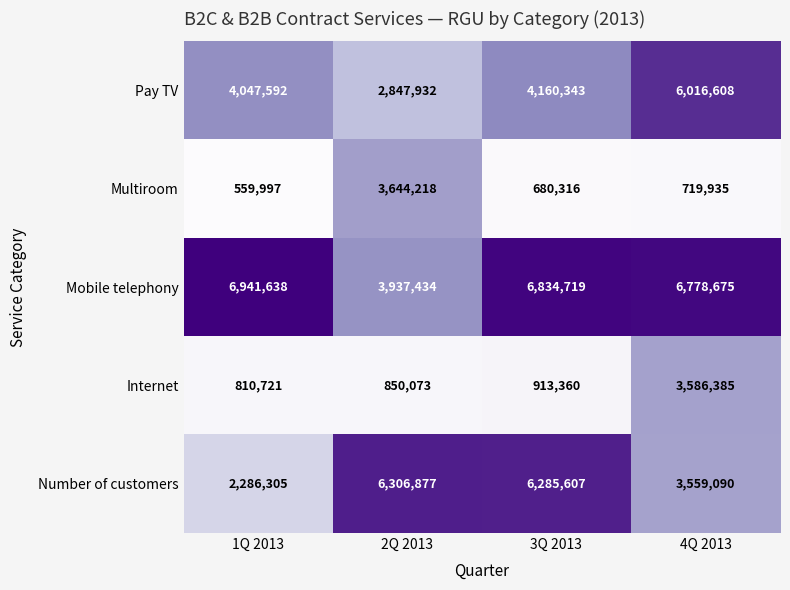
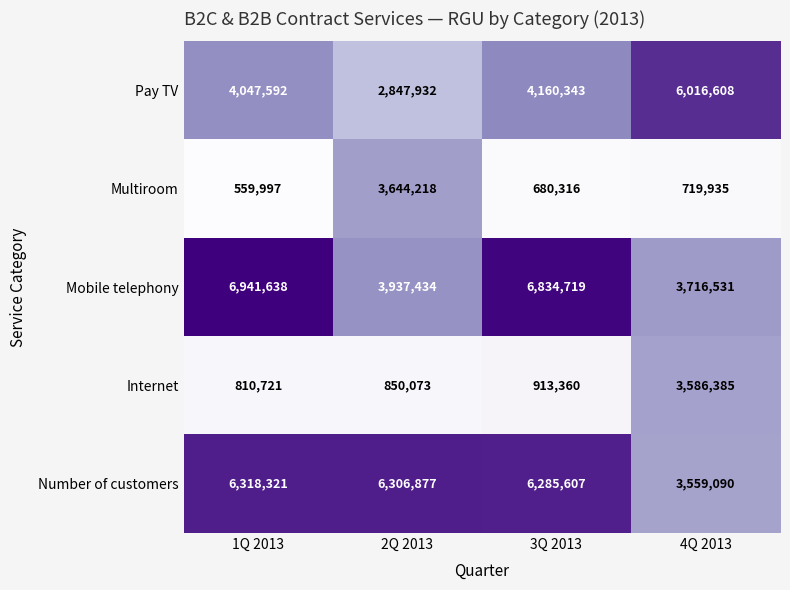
Mobile telephony, 4Q 2013: 6,778,675 -> 3,716,531
Number of customers, 1Q 2013: 2,286,305 -> 6,318,321
